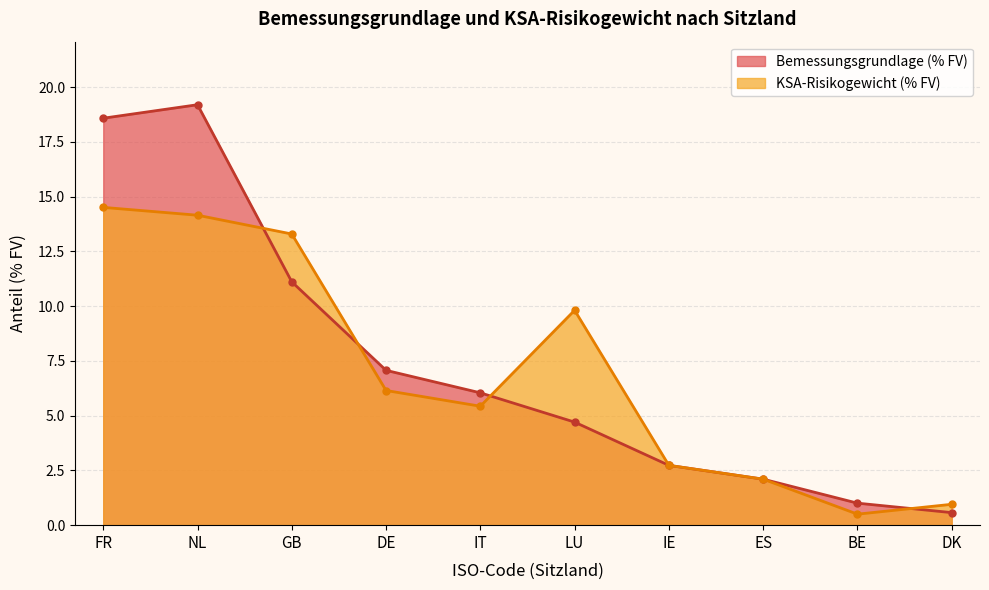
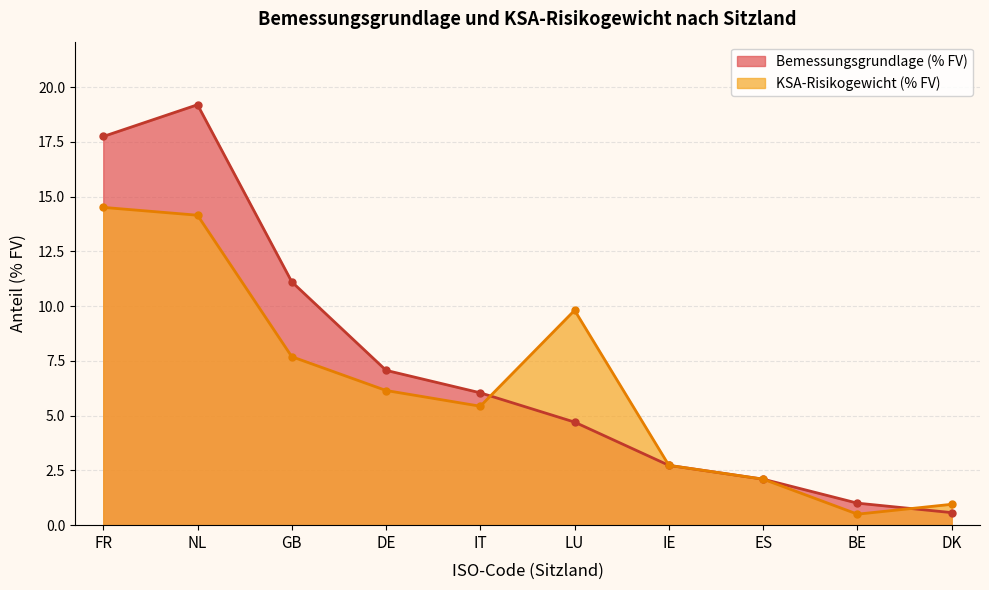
Bemessungsgrundlage (% FV), FR: 18.6 -> 17.7
KSA-Risikogewicht (% FV), GB: 13.3 -> 7.7
